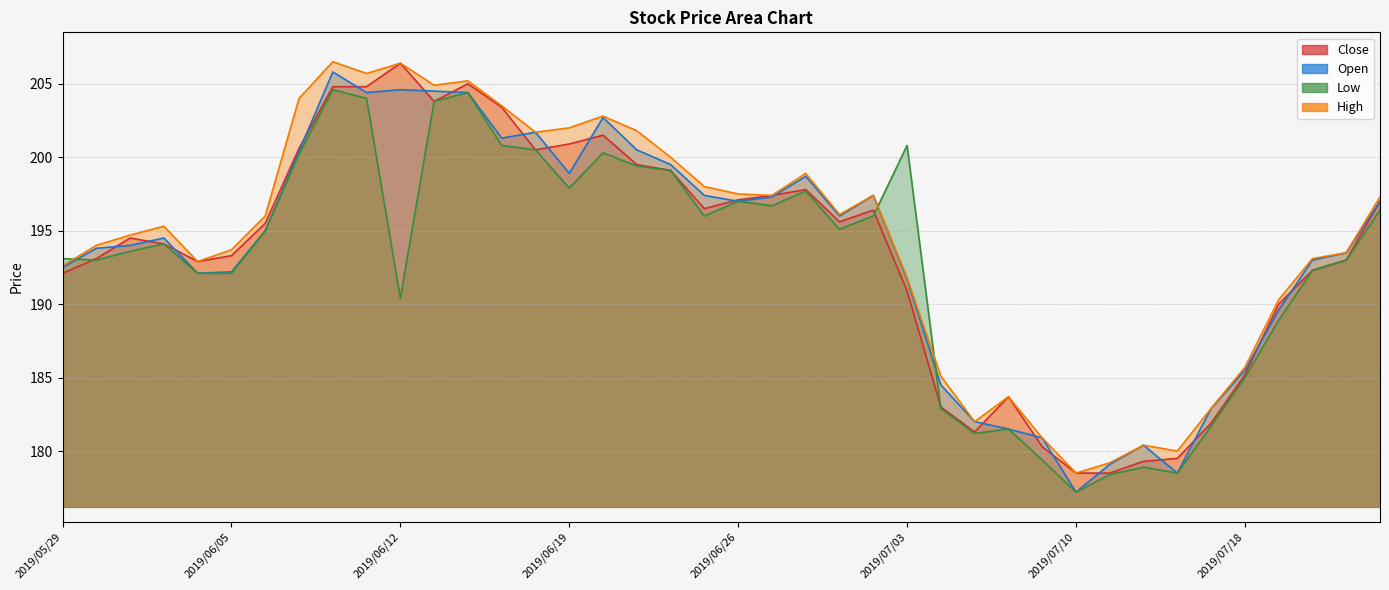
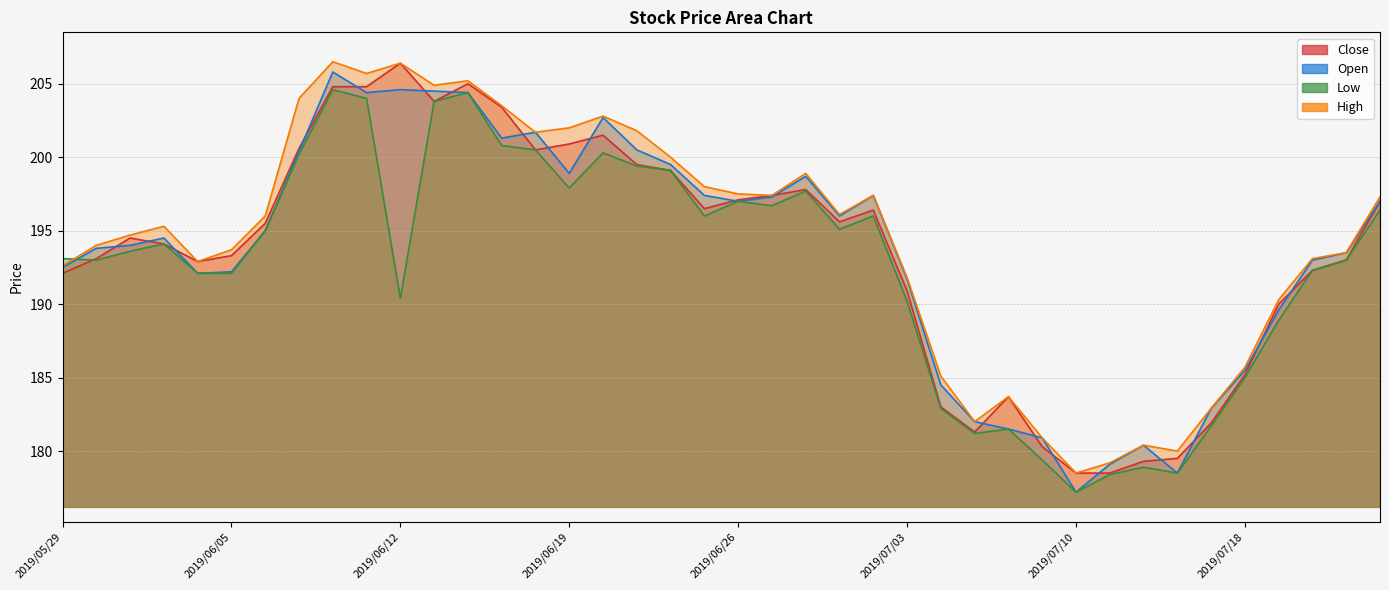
Low, 2019/07/03: 200.8 -> 190.2
